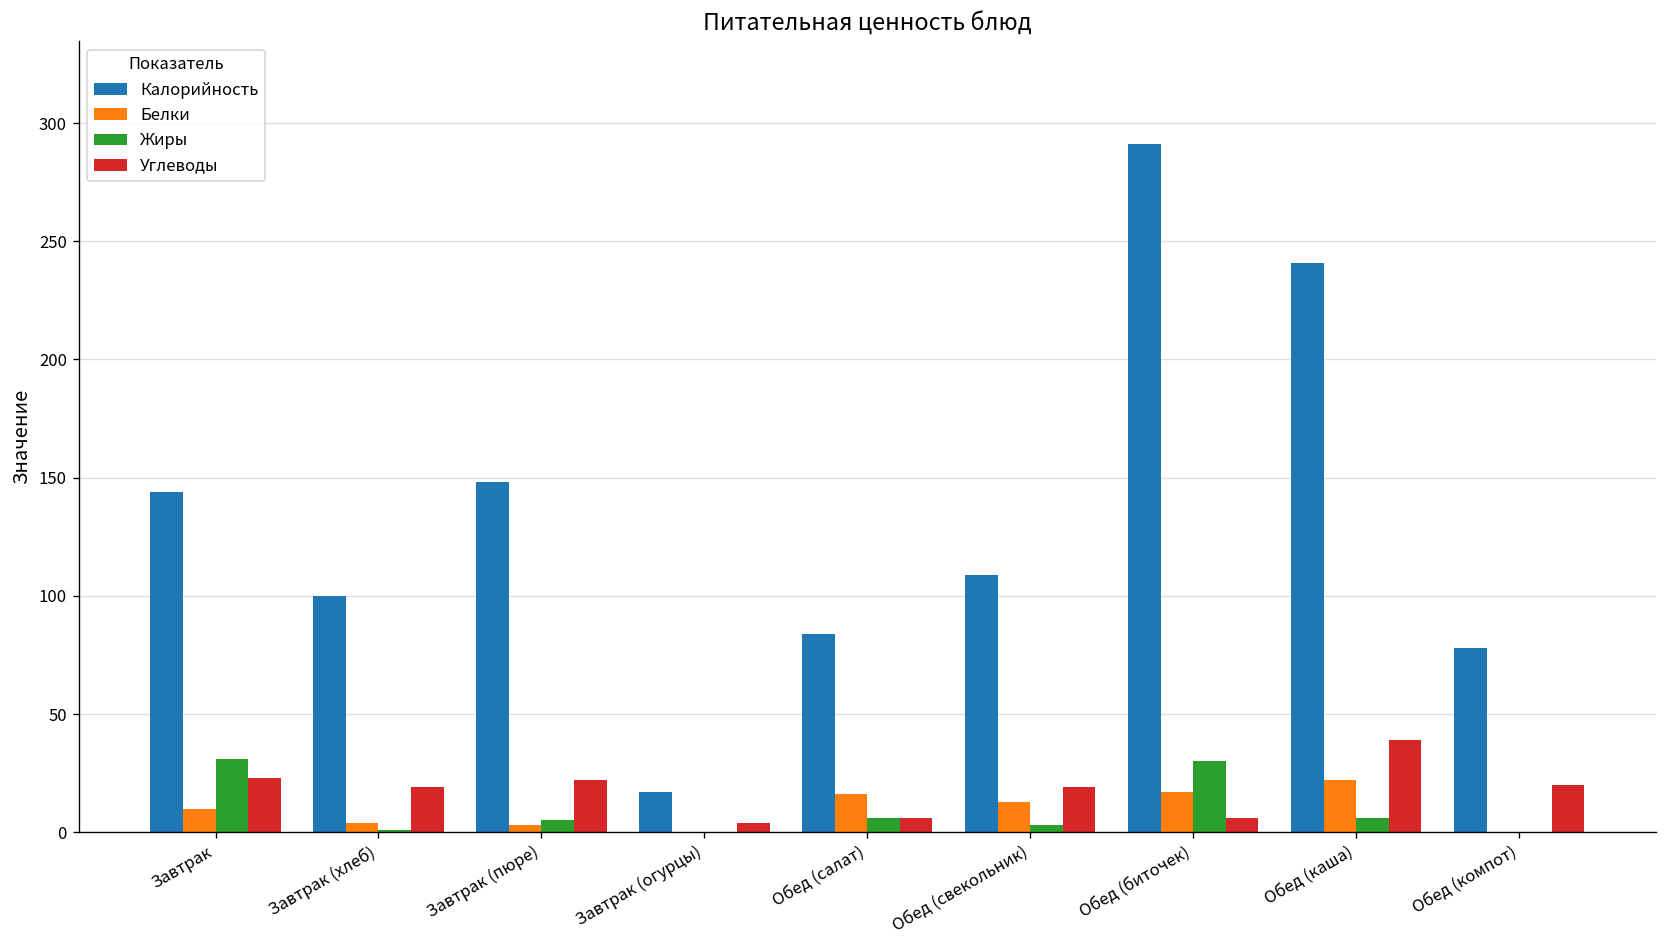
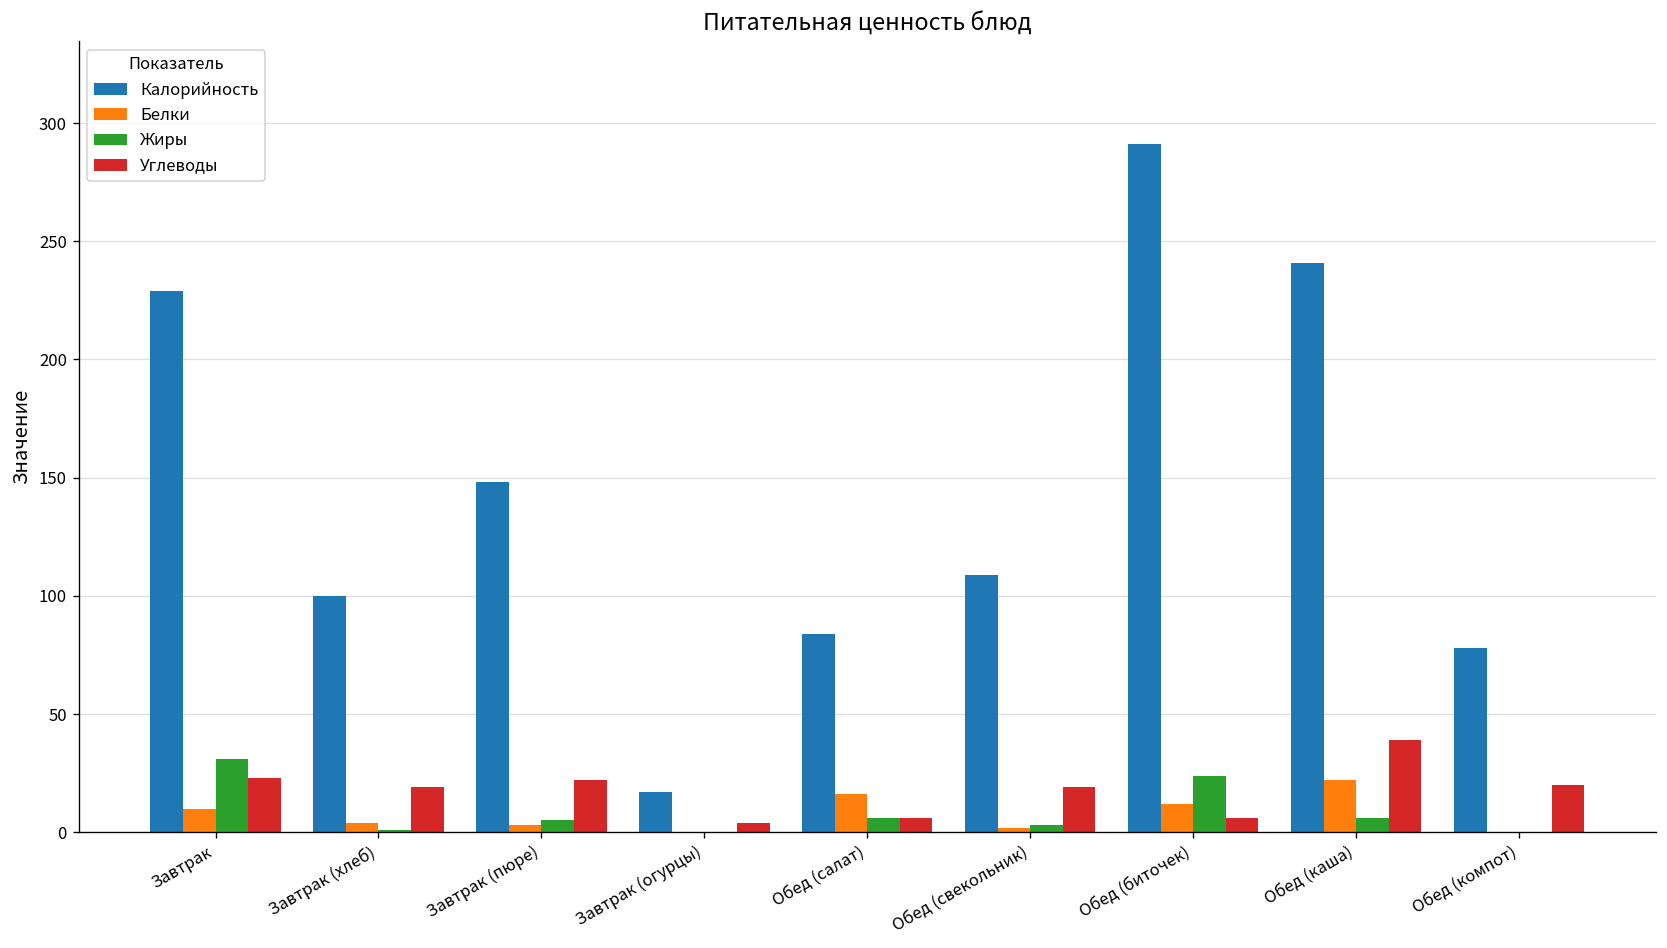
Калорийность, Завтрак: 144 -> 229
Белки, Обед (свекольник): 13 -> 2
Белки, Обед (биточек): 17 -> 12
Жиры, Обед (биточек): 30 -> 24
